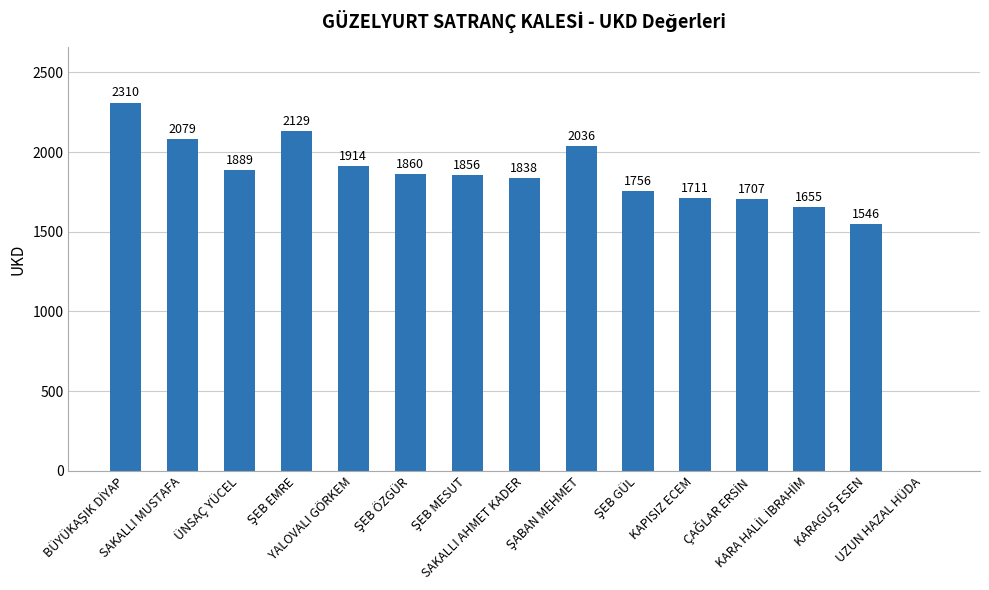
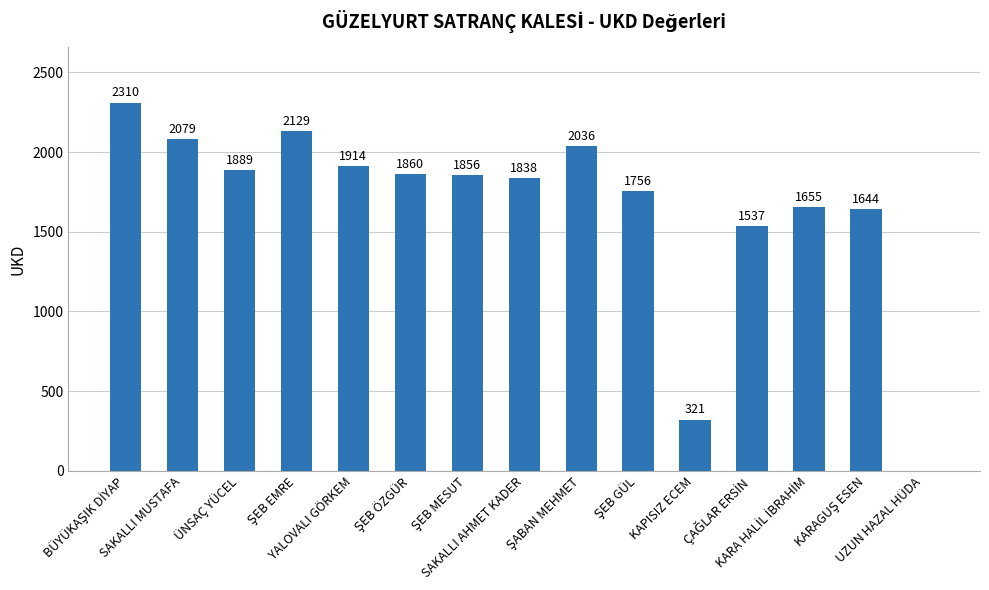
KAPISIZ ECEM: 1711 -> 321
ÇAĞLAR ERSİN: 1707 -> 1537
KARAGUŞ ESEN: 1546 -> 1644
